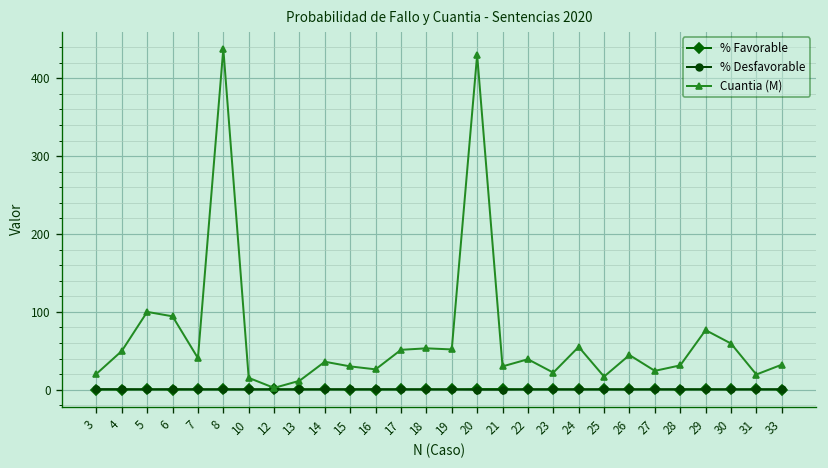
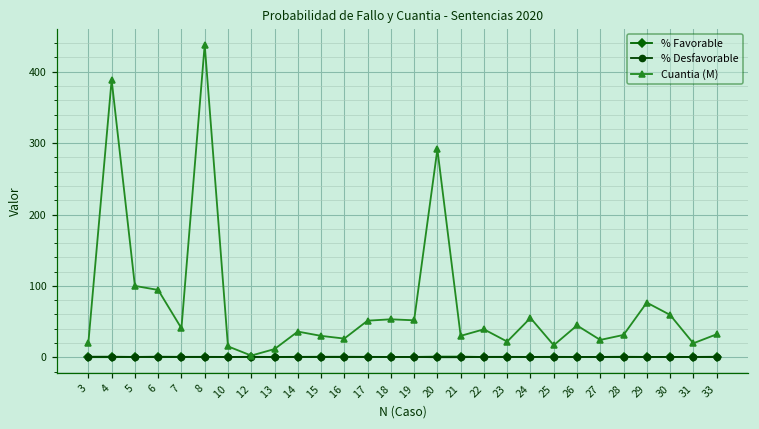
Cuantia (M), 4: 50 -> 390
Cuantia (M), 20: 430 -> 290
